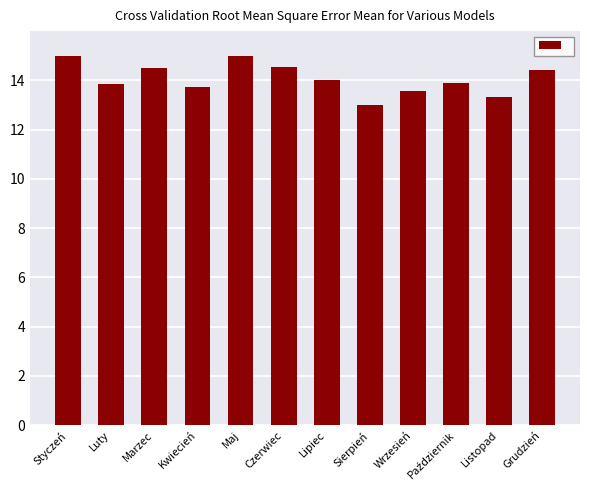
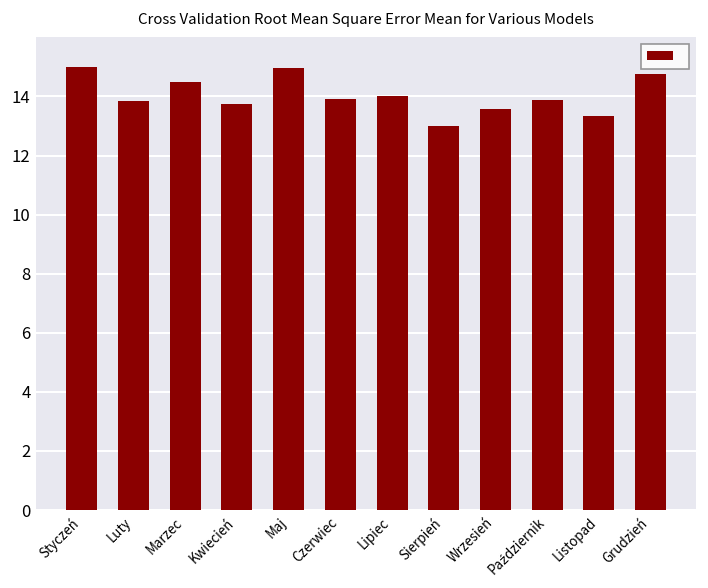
Czerwiec: 14.6 -> 13.9
Grudzień: 14.4 -> 14.8
